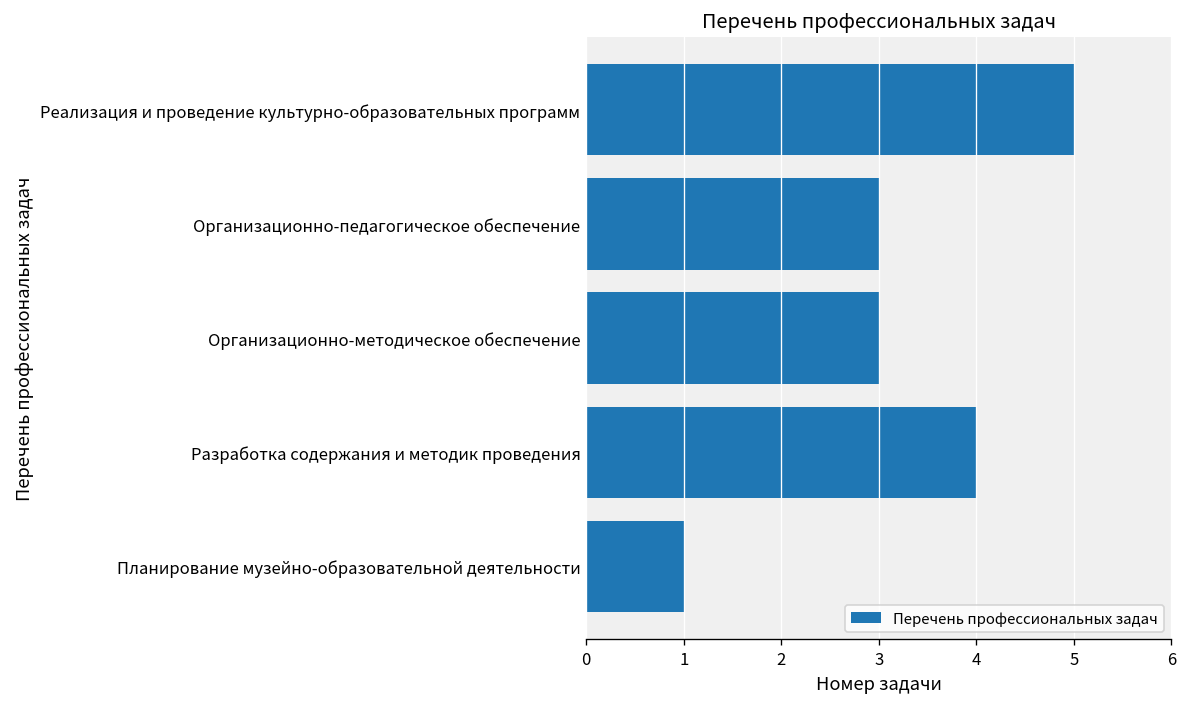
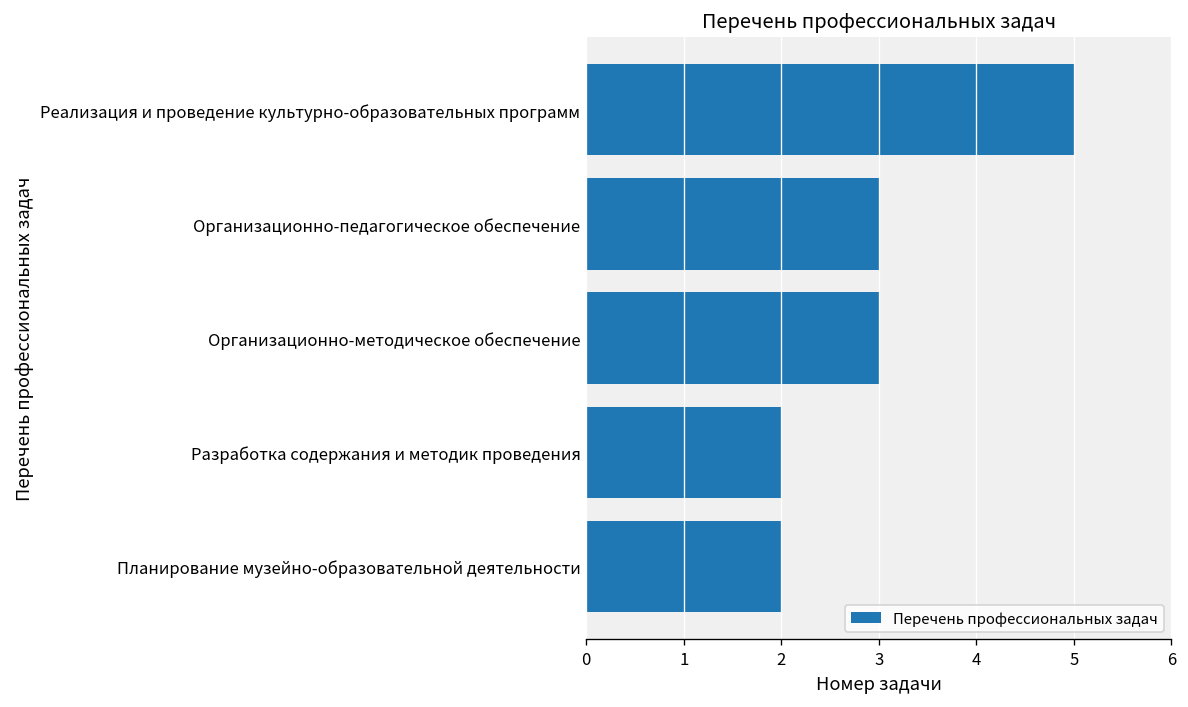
Разработка содержания и методик проведения: 4 -> 2
Планирование музейно-образовательной деятельности: 1 -> 2
